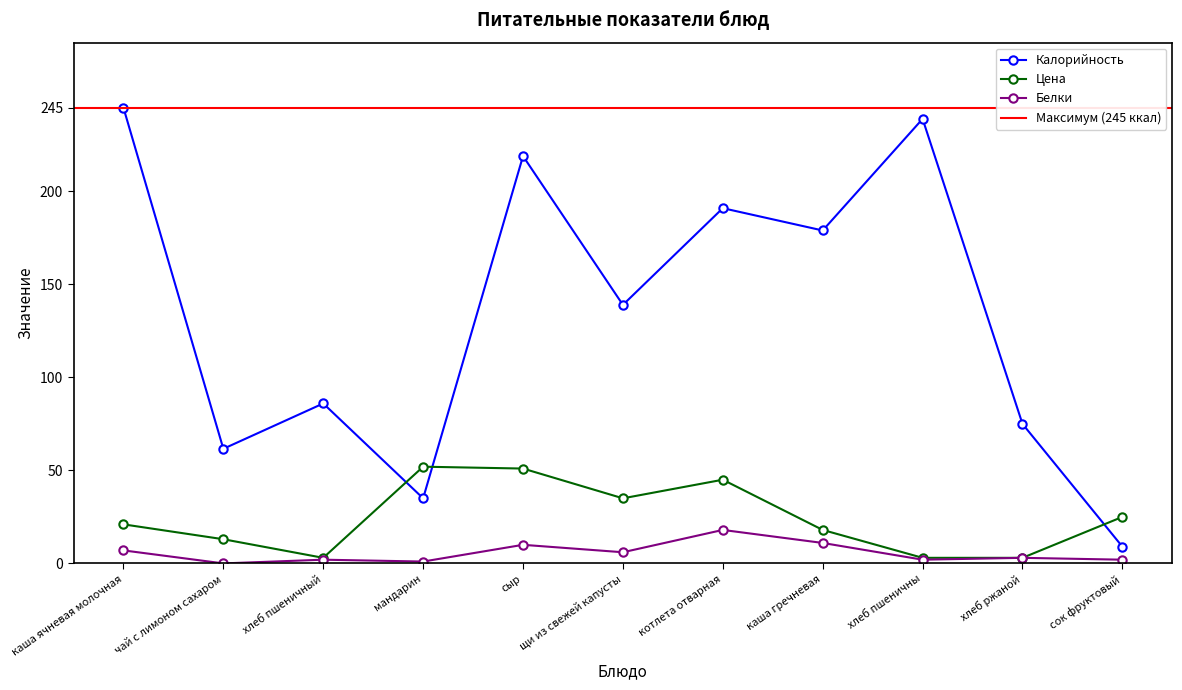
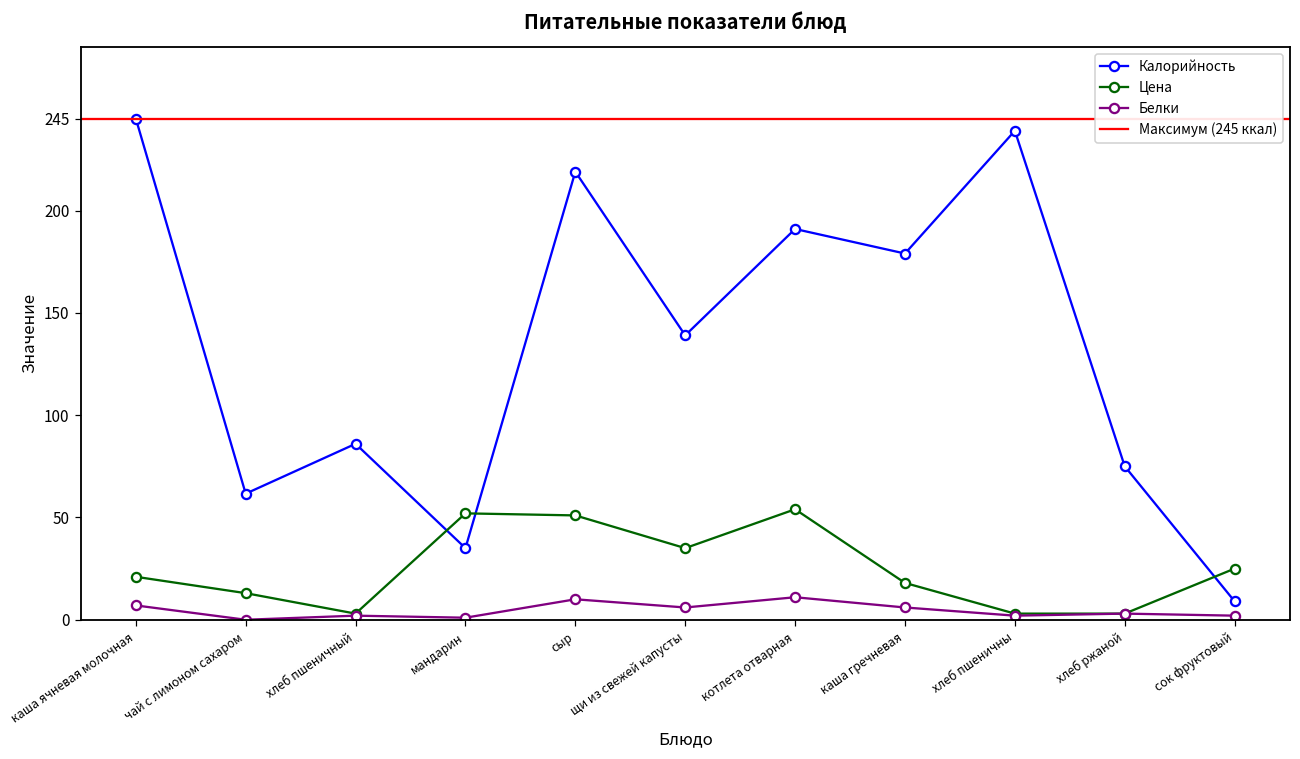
Цена, котлета отварная: 45 -> 54
Белки, котлета отварная: 18 -> 11
Белки, каша гречневая: 11 -> 6
